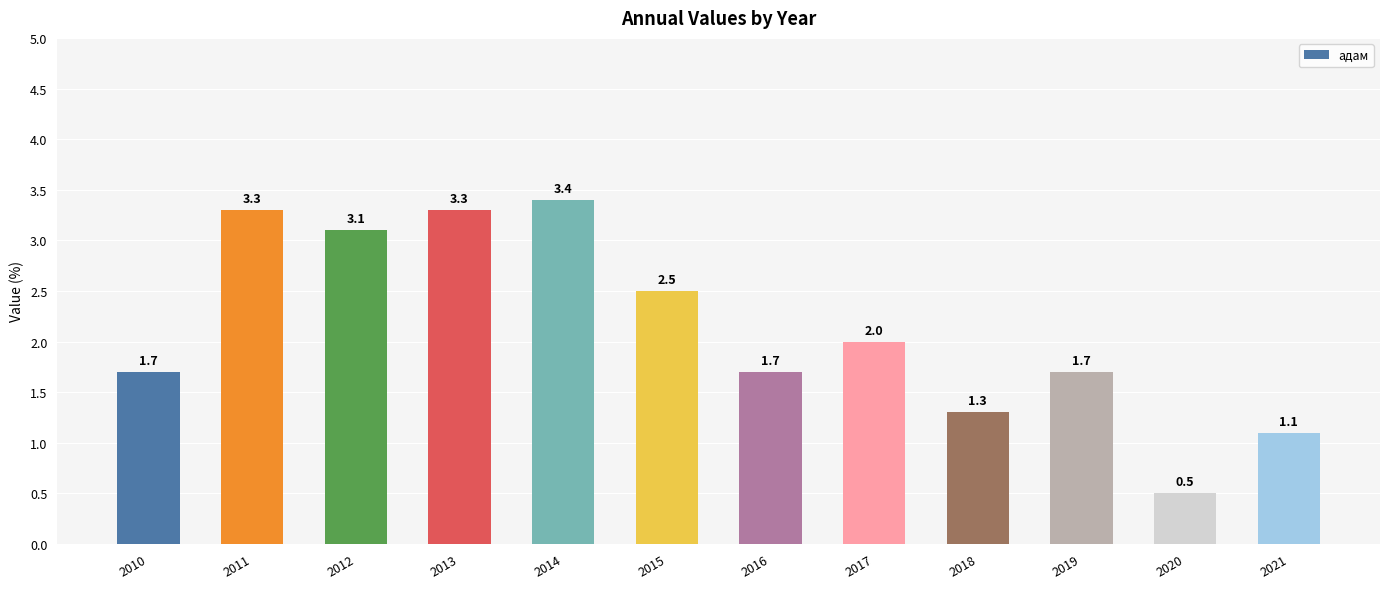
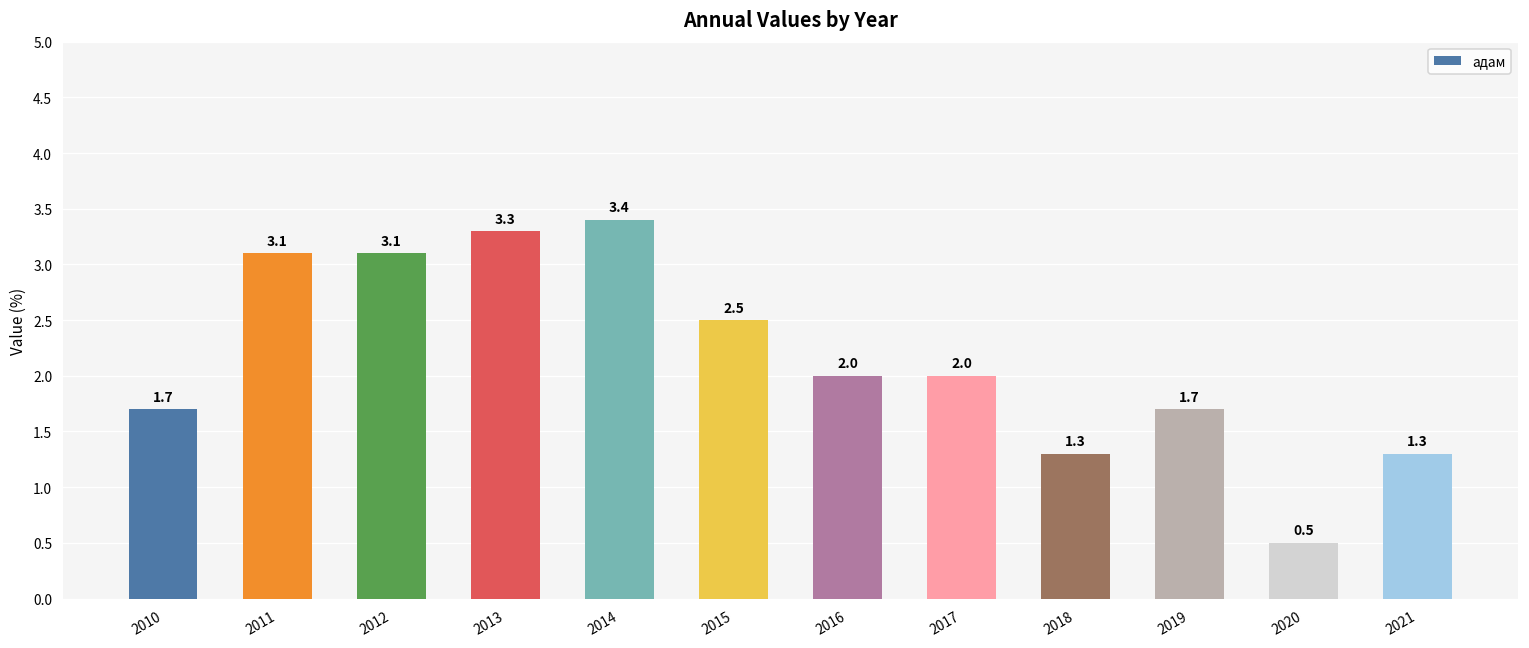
2011: 3.3 -> 3.1
2016: 1.7 -> 2.0
2021: 1.1 -> 1.3
